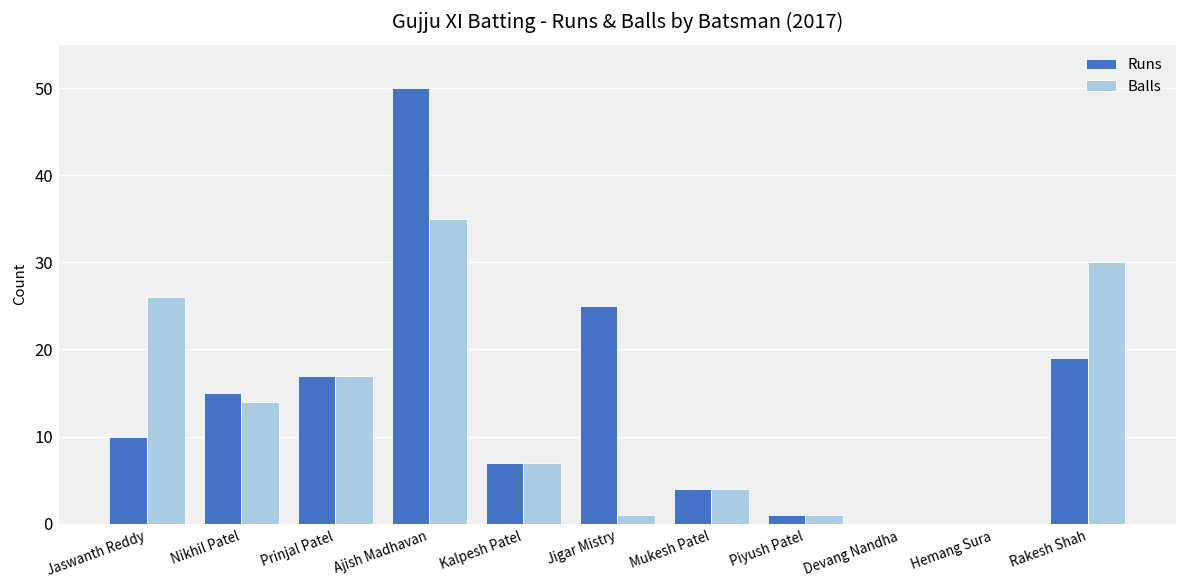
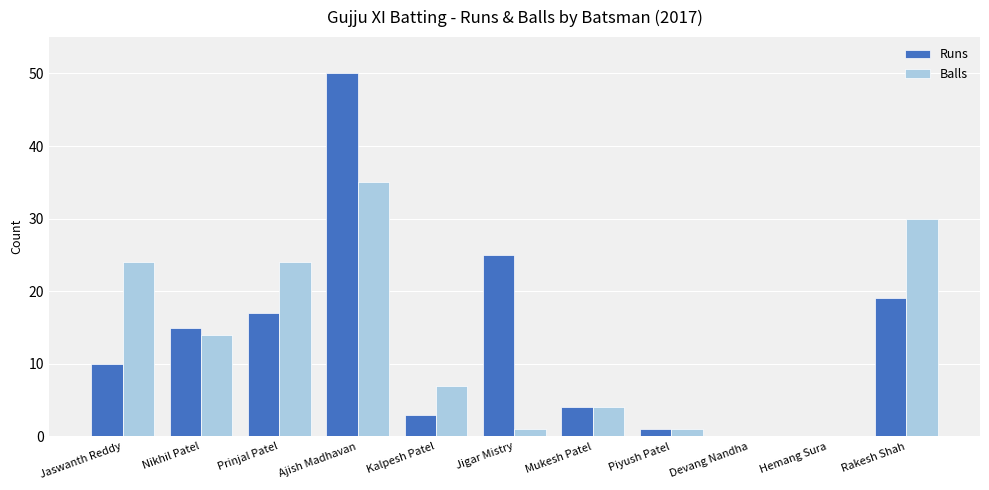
Balls, Jaswanth Reddy: 26 -> 24
Balls, Prinjal Patel: 17 -> 24
Runs, Kalpesh Patel: 7 -> 3
